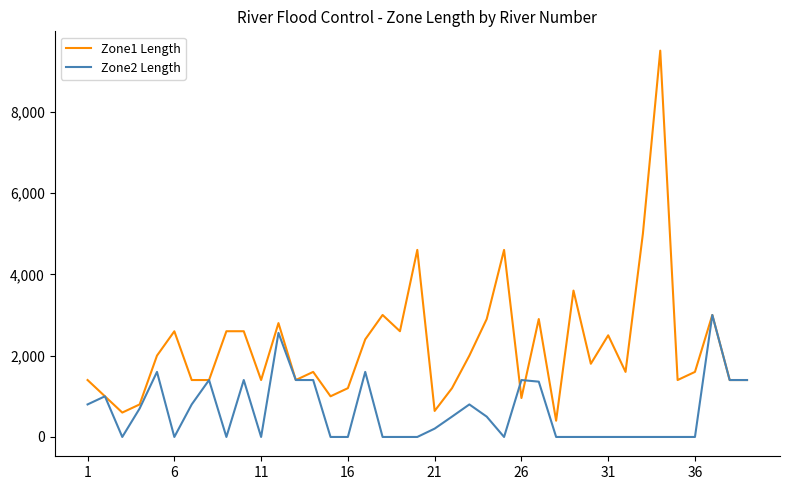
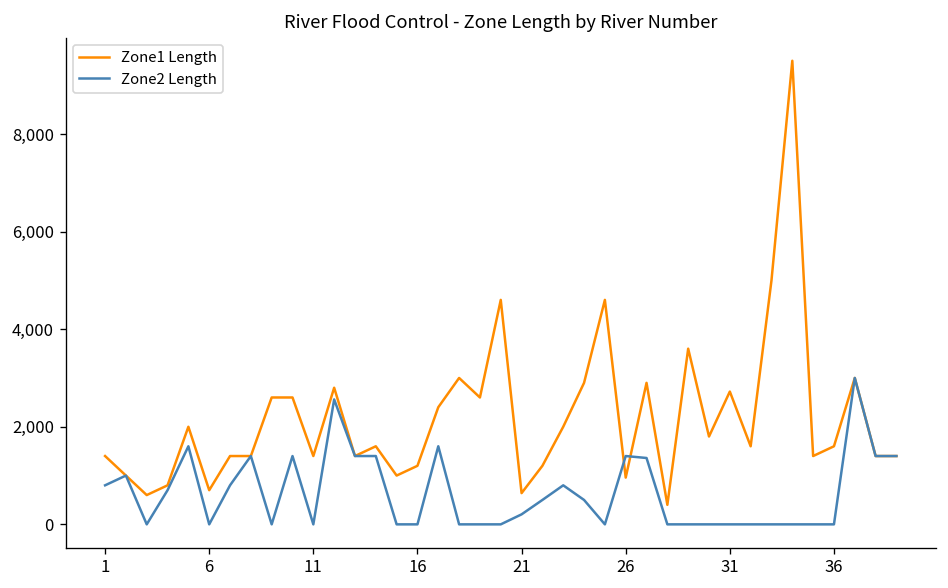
Zone1 Length, 6: 2,600 -> 700
Zone1 Length, 31: 2,500 -> 2,700
